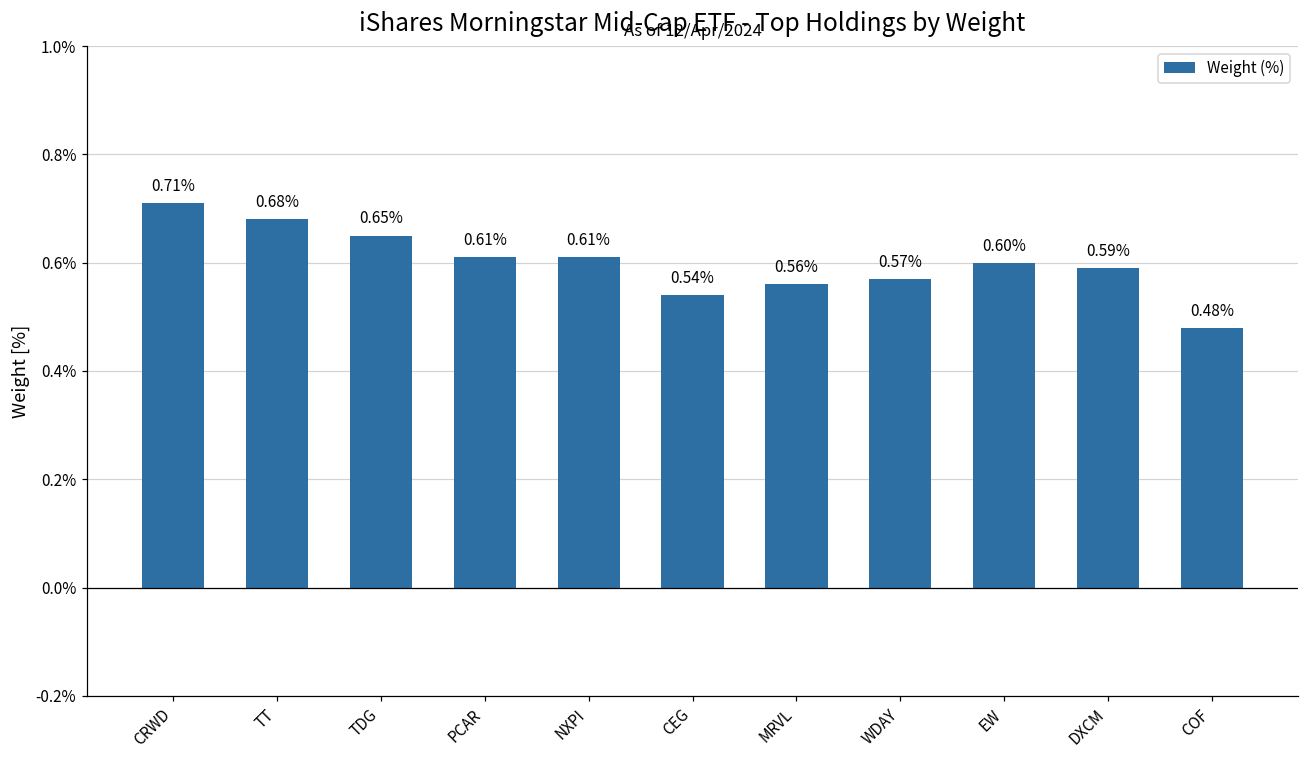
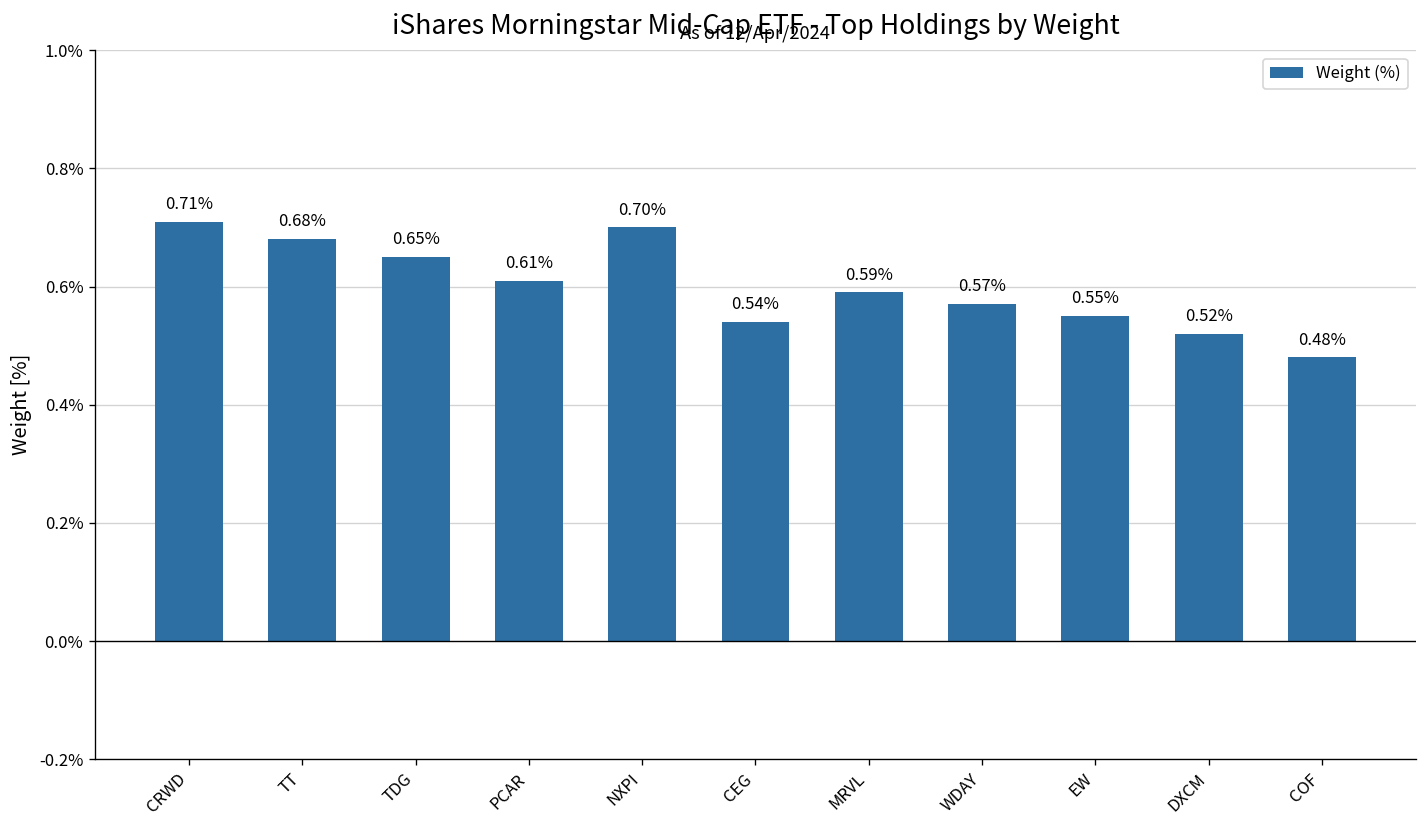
NXPI: 0.61% -> 0.70%
MRVL: 0.56% -> 0.59%
EW: 0.60% -> 0.55%
DXCM: 0.59% -> 0.52%
